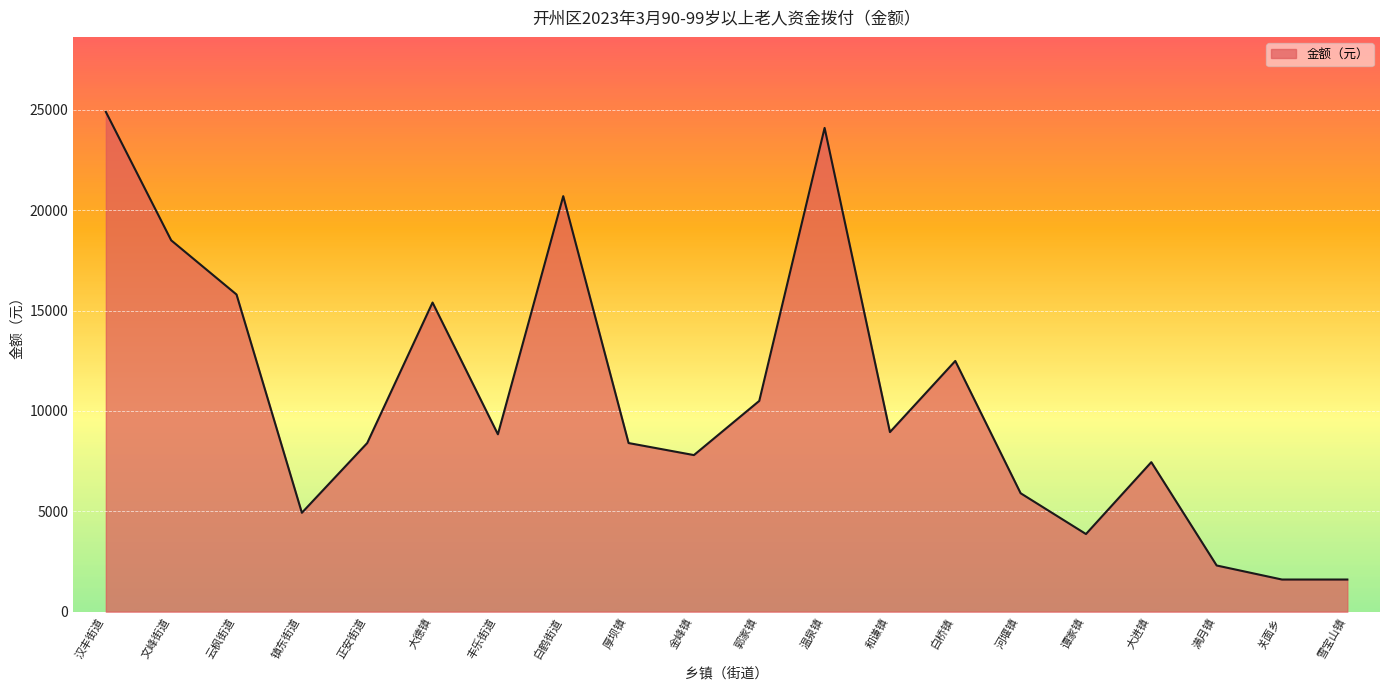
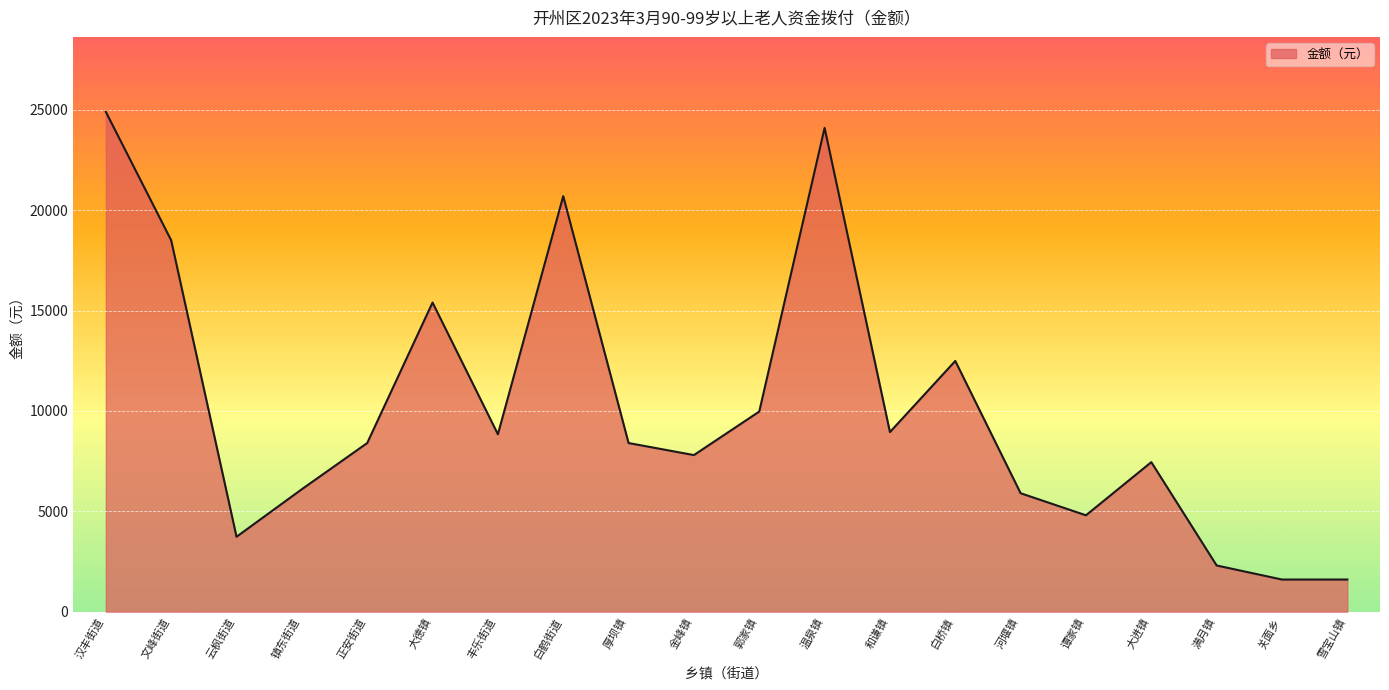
云枫街道: 15800 -> 3700
镇东街道: 4900 -> 6100
郭家镇: 10500 -> 10000
谭家镇: 3900 -> 4800
